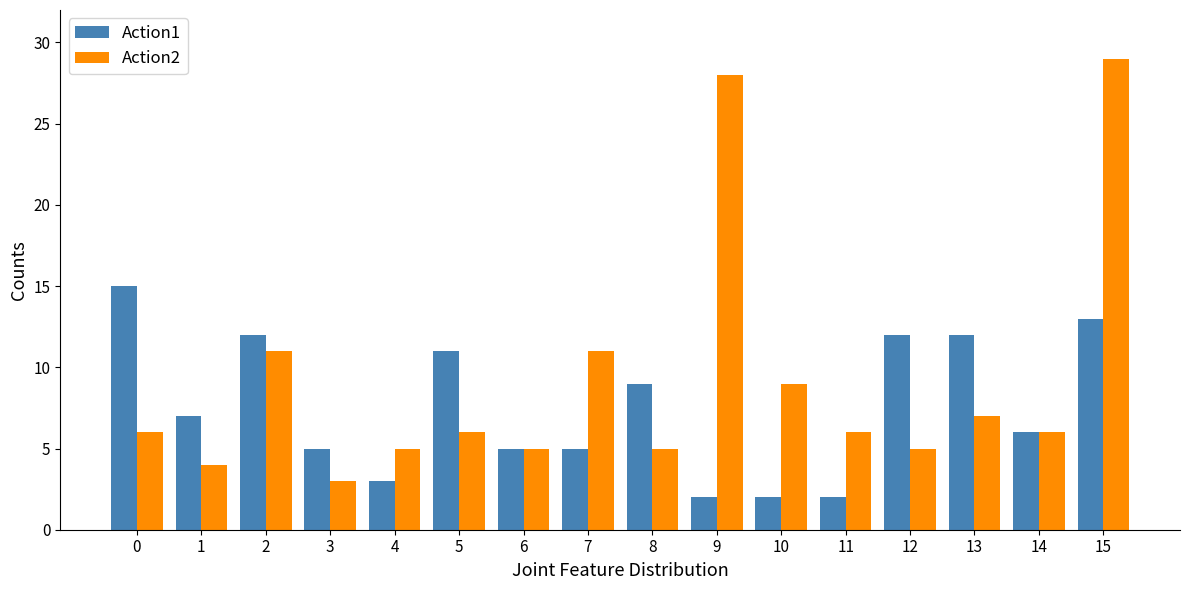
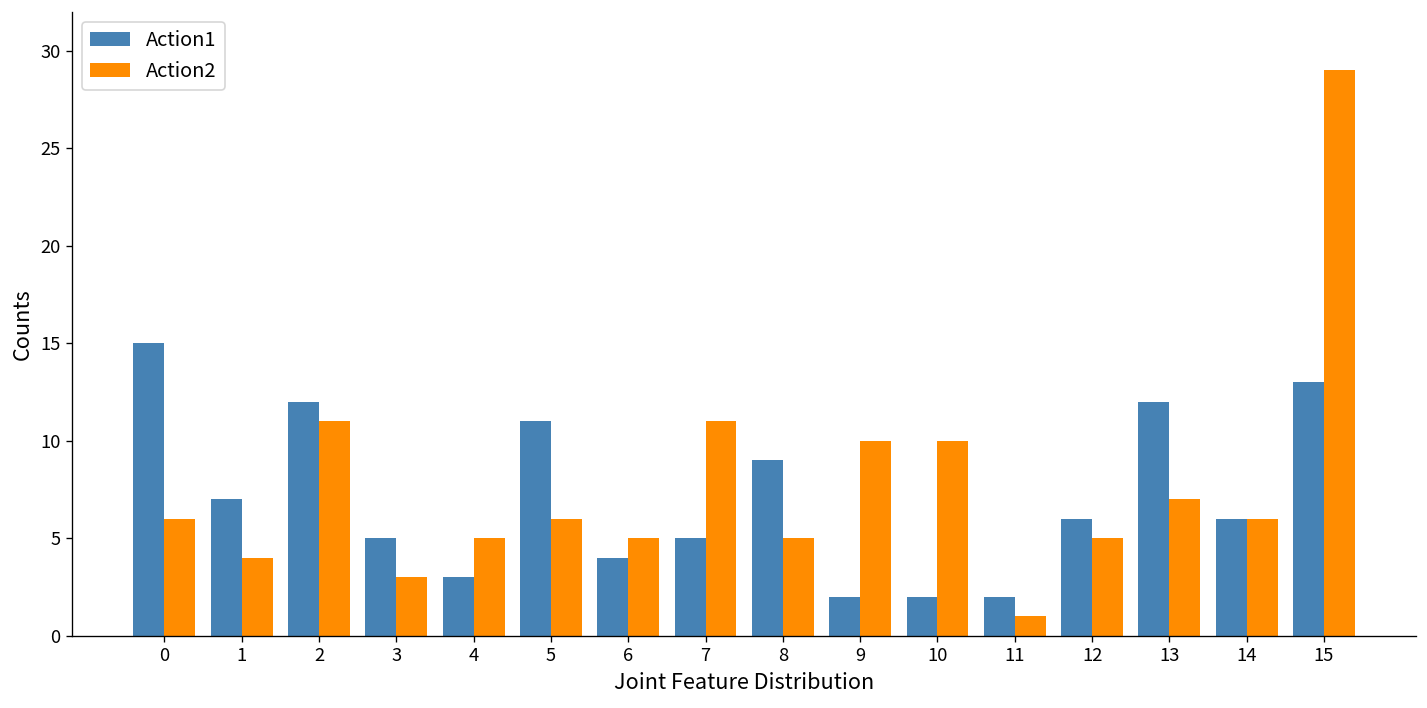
Action1, 6: 5 -> 4
Action2, 9: 28 -> 10
Action2, 10: 9 -> 10
Action2, 11: 6 -> 1
Action1, 12: 12 -> 6
